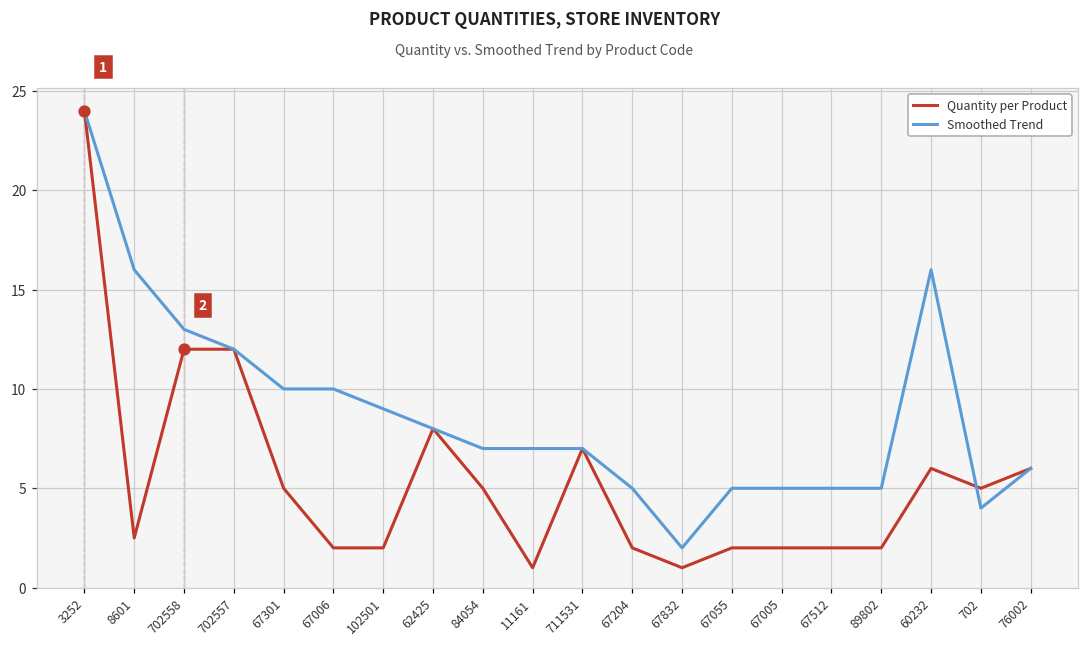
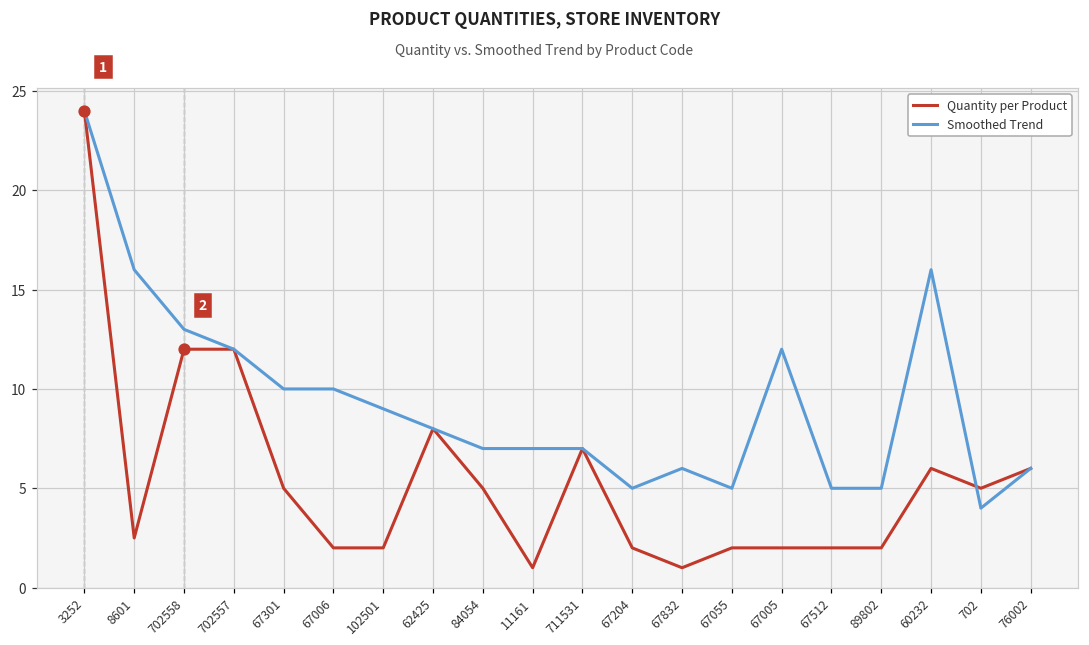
Smoothed Trend, 67832: 2 -> 6
Smoothed Trend, 67005: 5 -> 12
